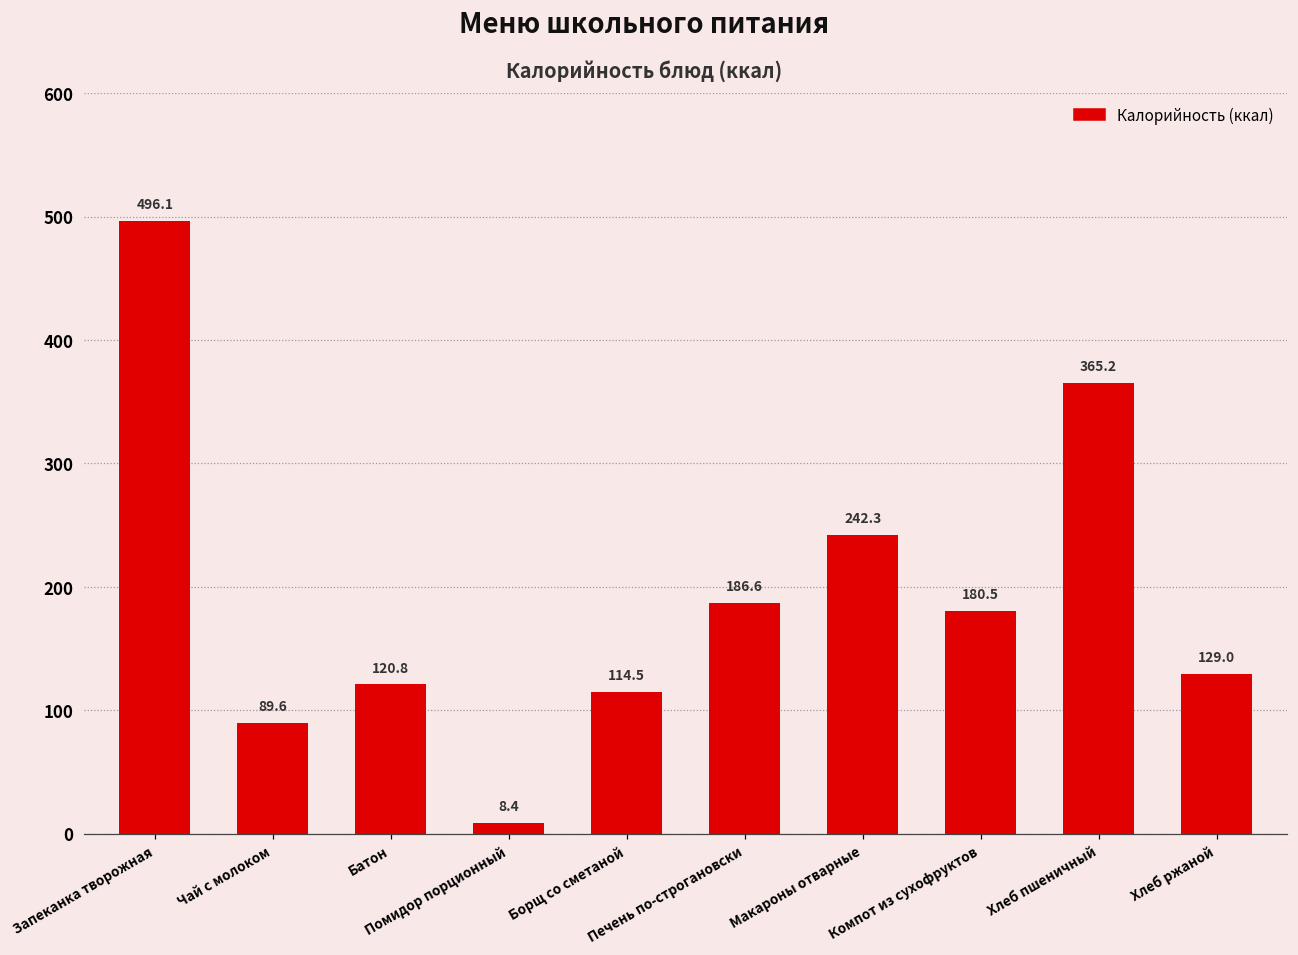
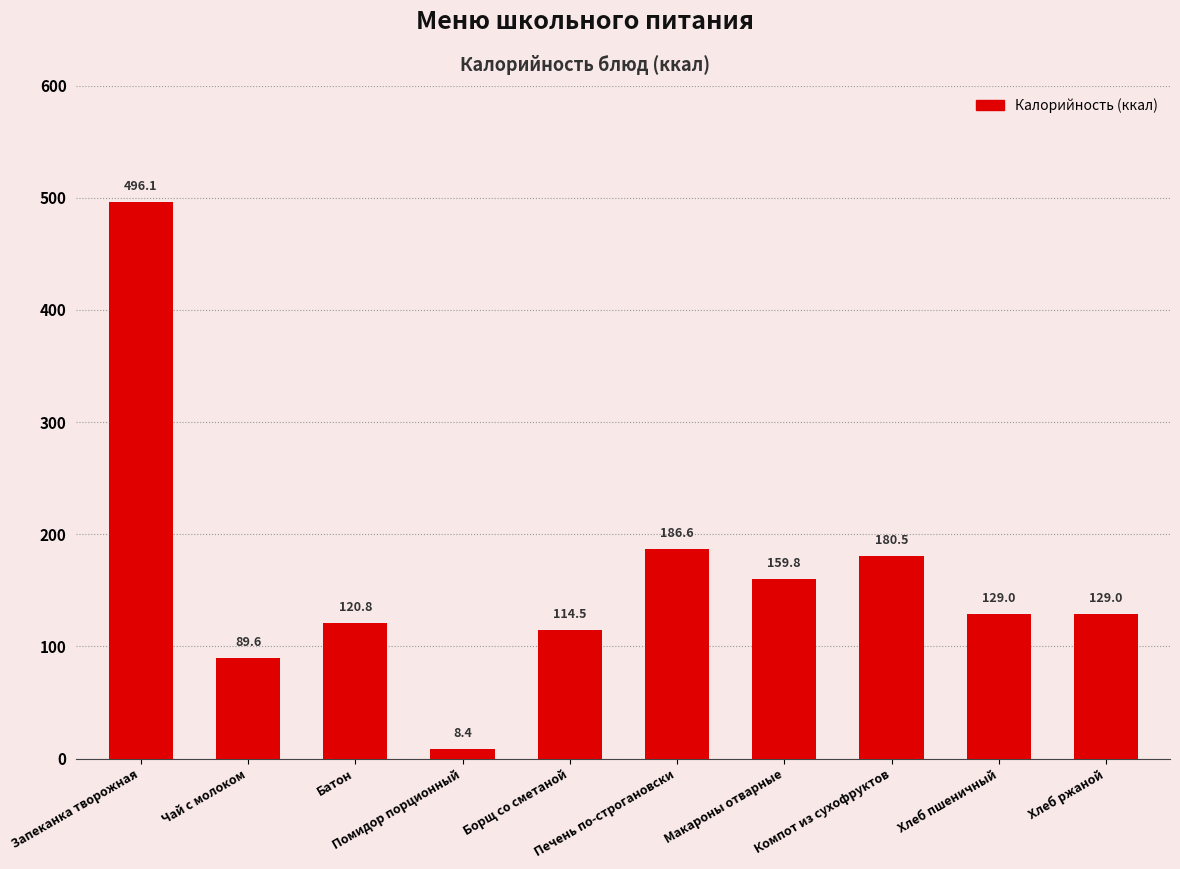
Макароны отварные: 242.3 -> 159.8
Хлеб пшеничный: 365.2 -> 129.0
